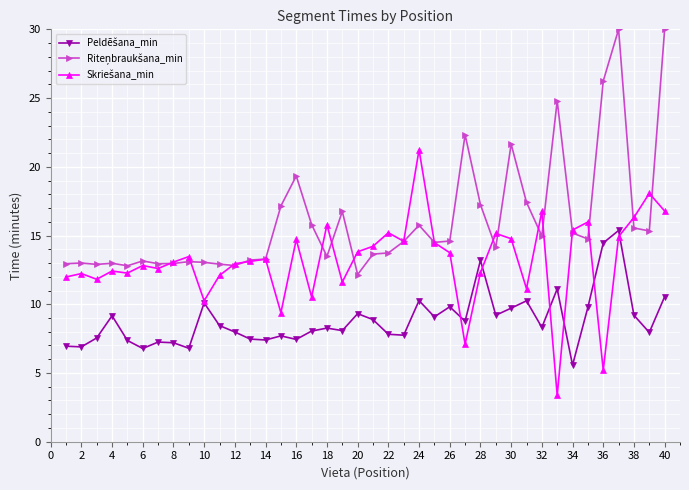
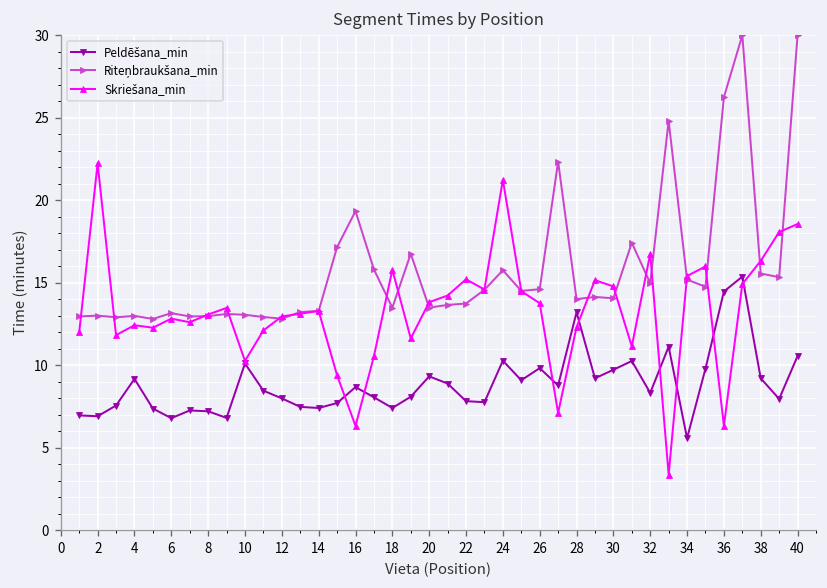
Skriešana_min, 2: 12.2 -> 22.2
Peldēšana_min, 16: 7.4 -> 8.7
Skriešana_min, 16: 14.7 -> 6.3
Peldēšana_min, 18: 8.3 -> 7.4
Riteņbraukšana_min, 20: 12.2 -> 13.5
Riteņbraukšana_min, 28: 17.3 -> 14.0
Riteņbraukšana_min, 30: 21.7 -> 14.1
Skriešana_min, 36: 5.2 -> 6.3
Skriešana_min, 40: 16.8 -> 18.6
